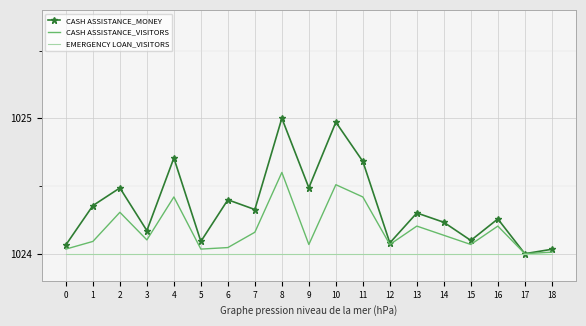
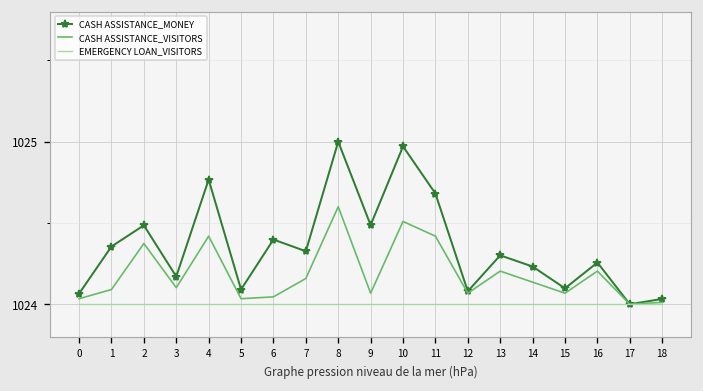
CASH ASSISTANCE_VISITORS, 2: 1024.31 -> 1024.37
CASH ASSISTANCE_MONEY, 4: 1024.71 -> 1024.77
